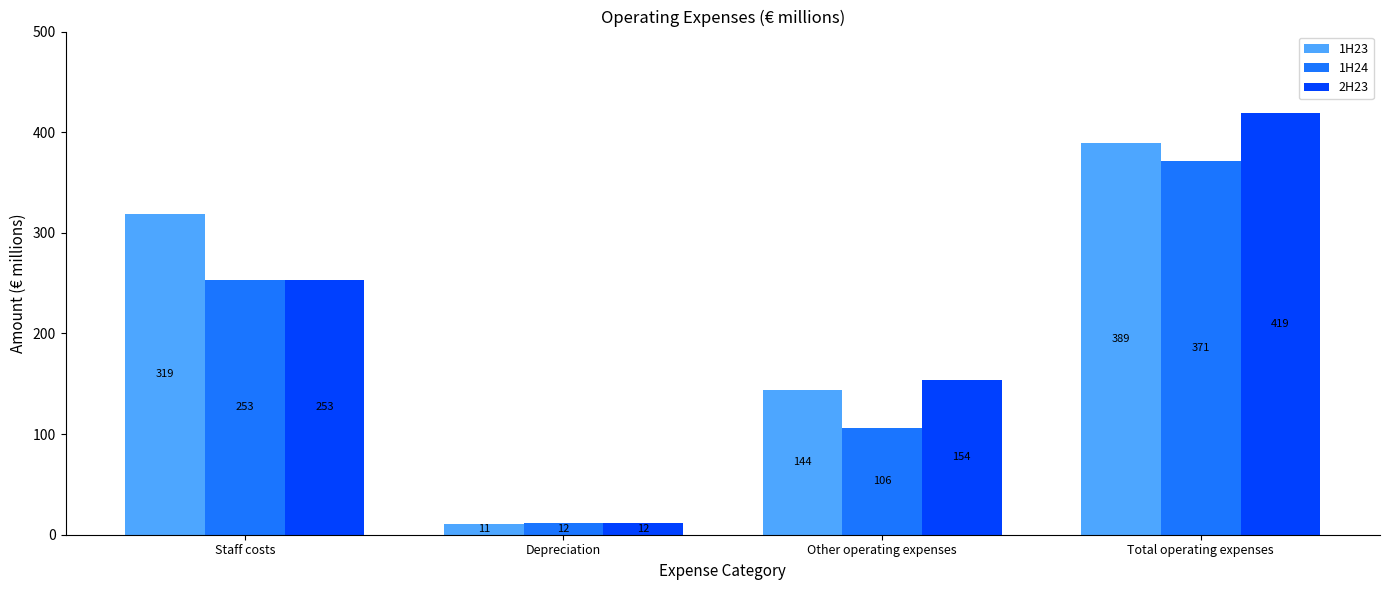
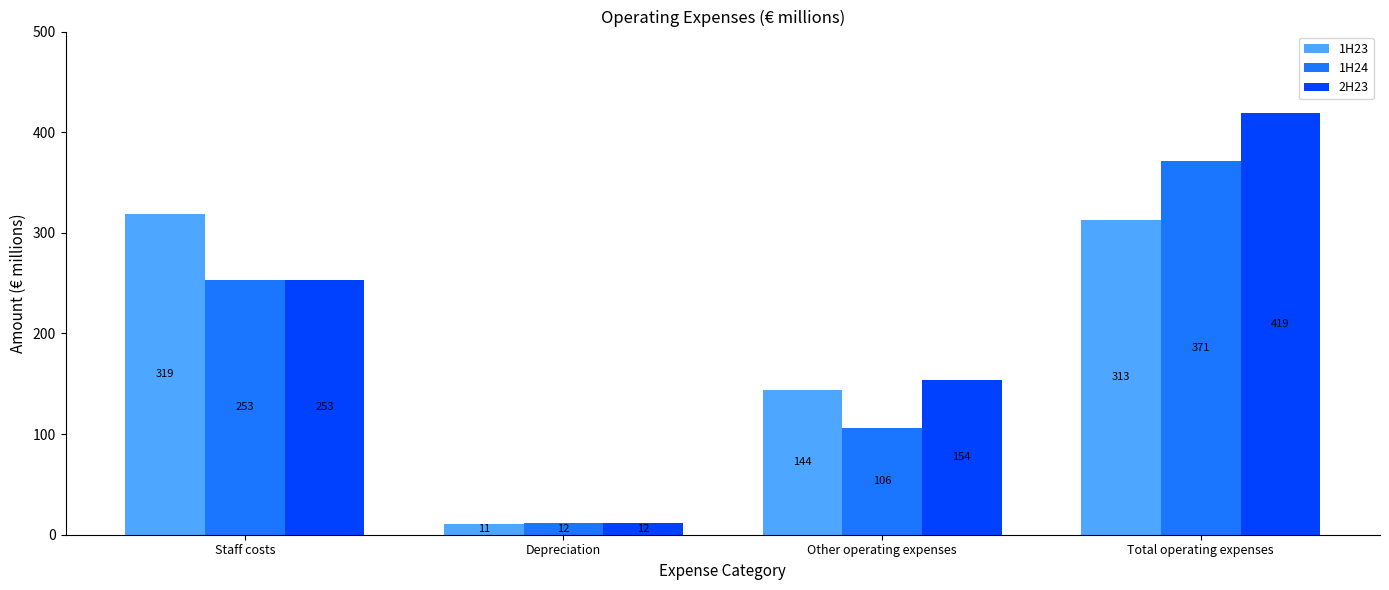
1H23, Total operating expenses: 389 -> 313
